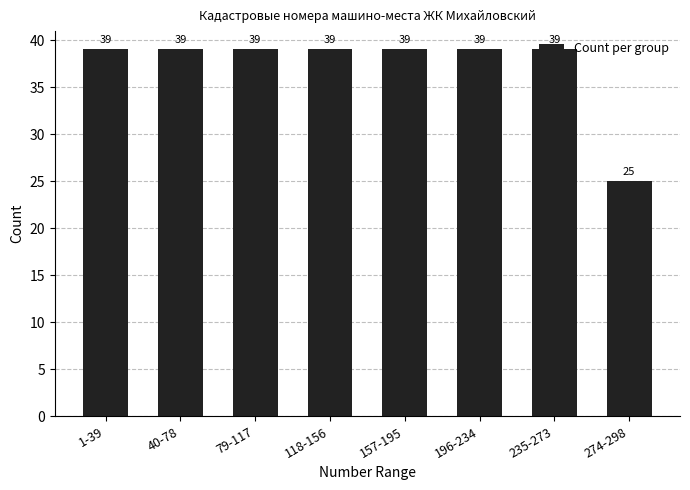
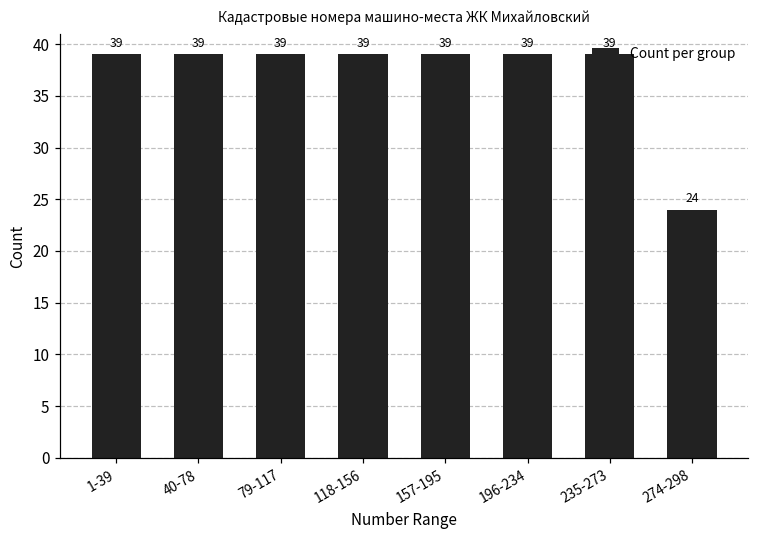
274-298: 25 -> 24
